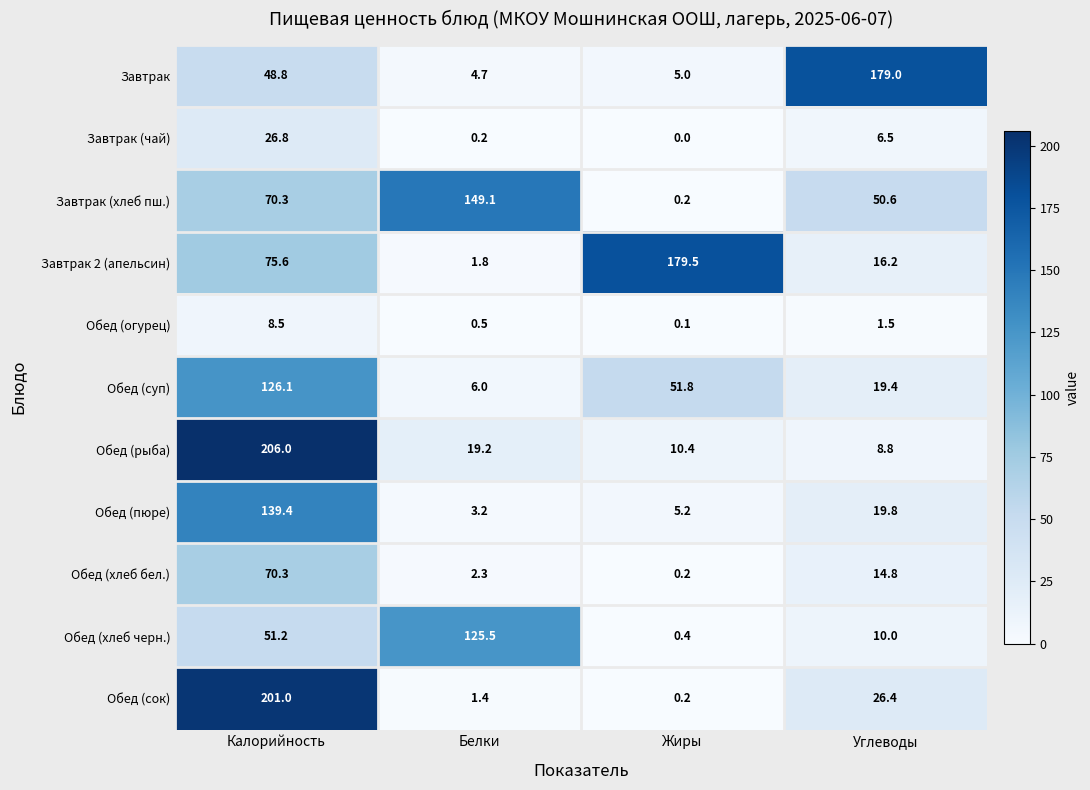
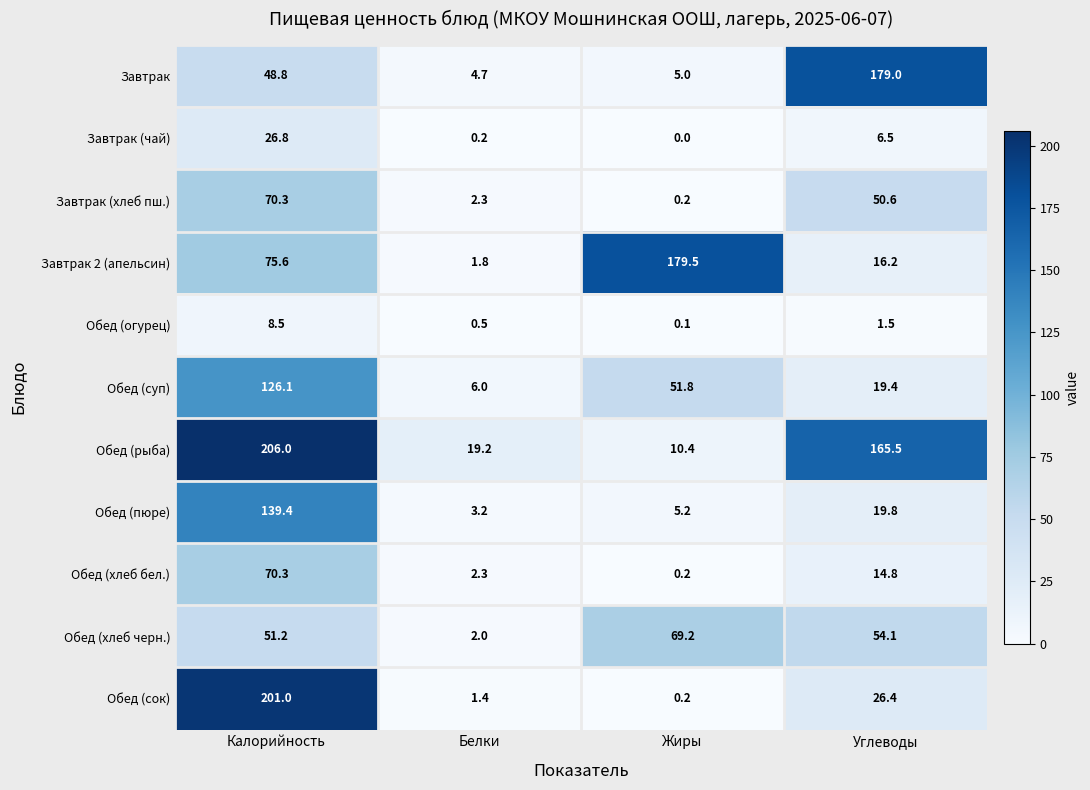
Завтрак (хлеб пш.), Белки: 149.1 -> 2.3
Обед (рыба), Углеводы: 8.8 -> 165.5
Обед (хлеб черн.), Белки: 125.5 -> 2.0
Обед (хлеб черн.), Жиры: 0.4 -> 69.2
Обед (хлеб черн.), Углеводы: 10.0 -> 54.1
